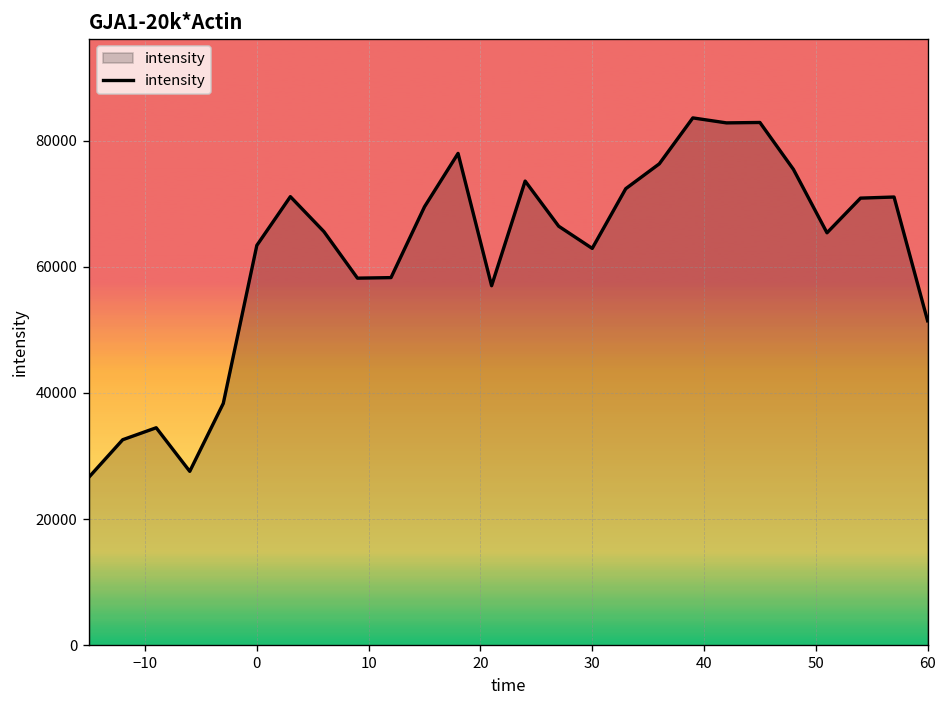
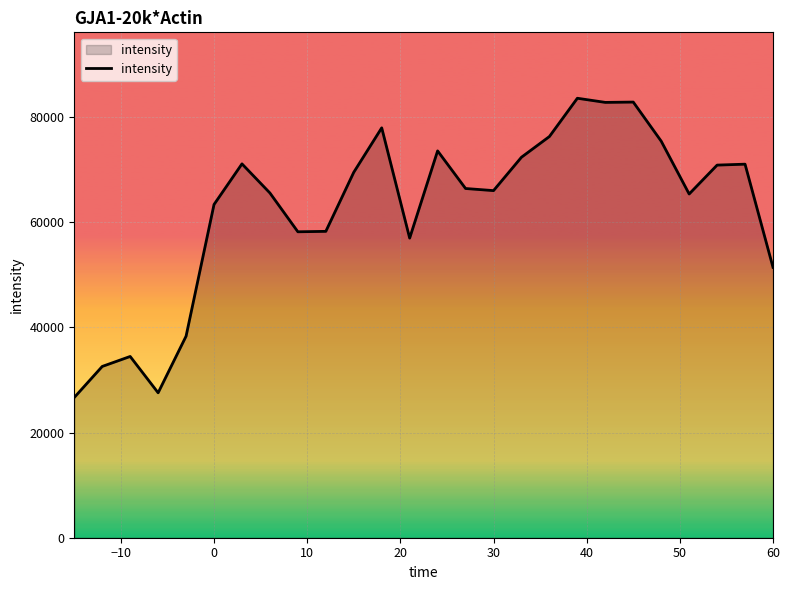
30: 63000 -> 66000
